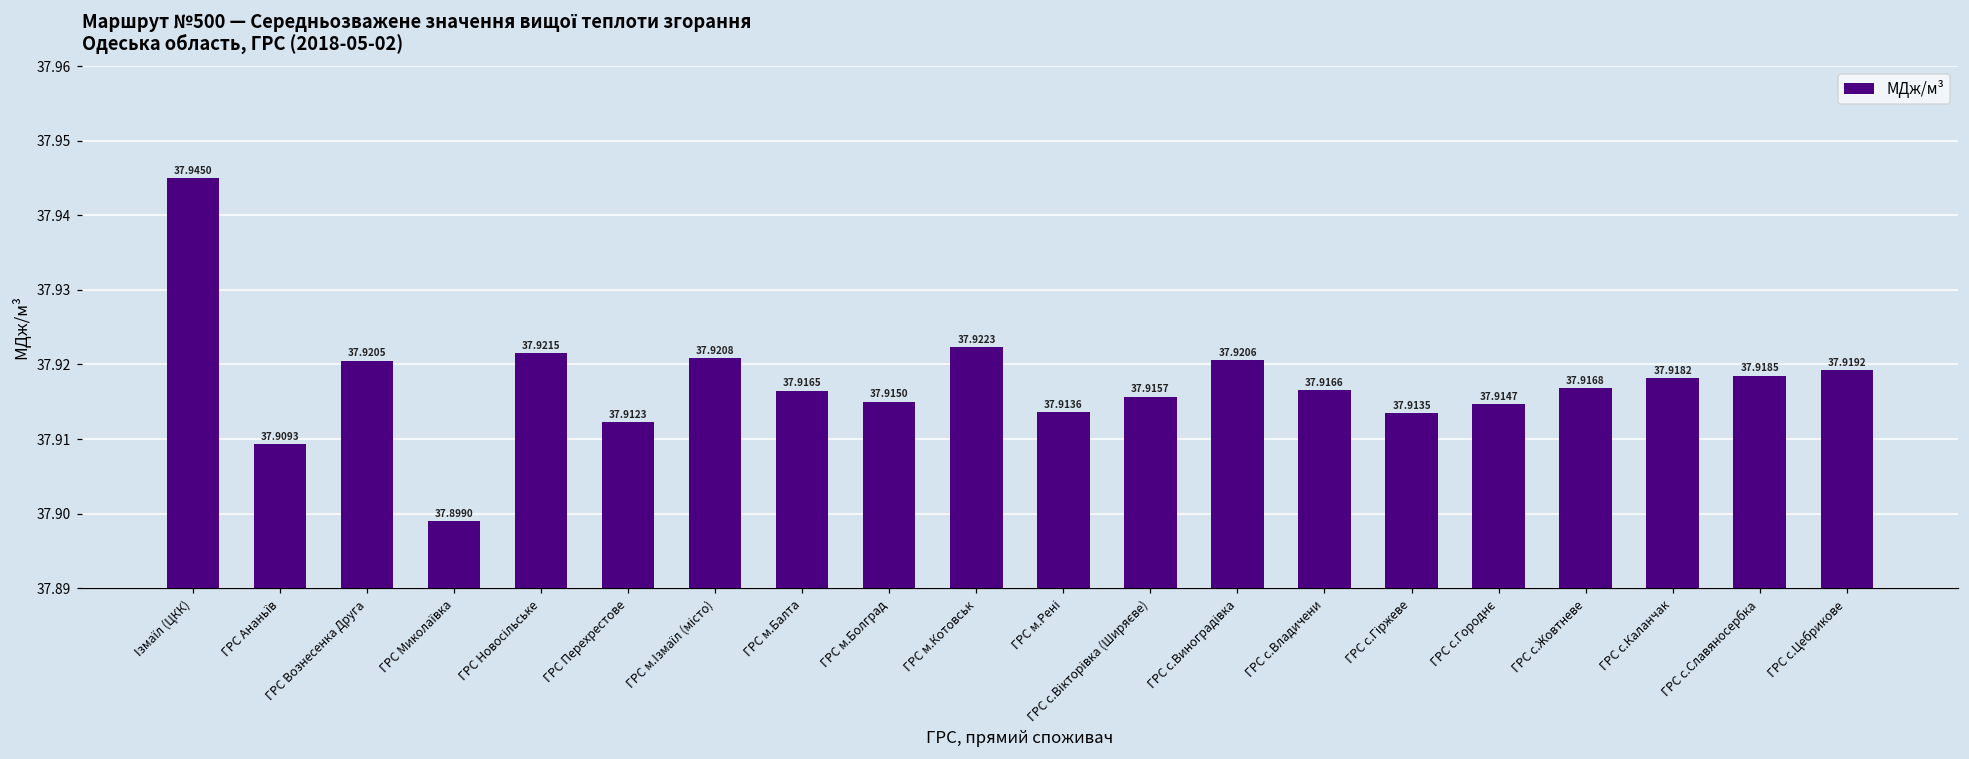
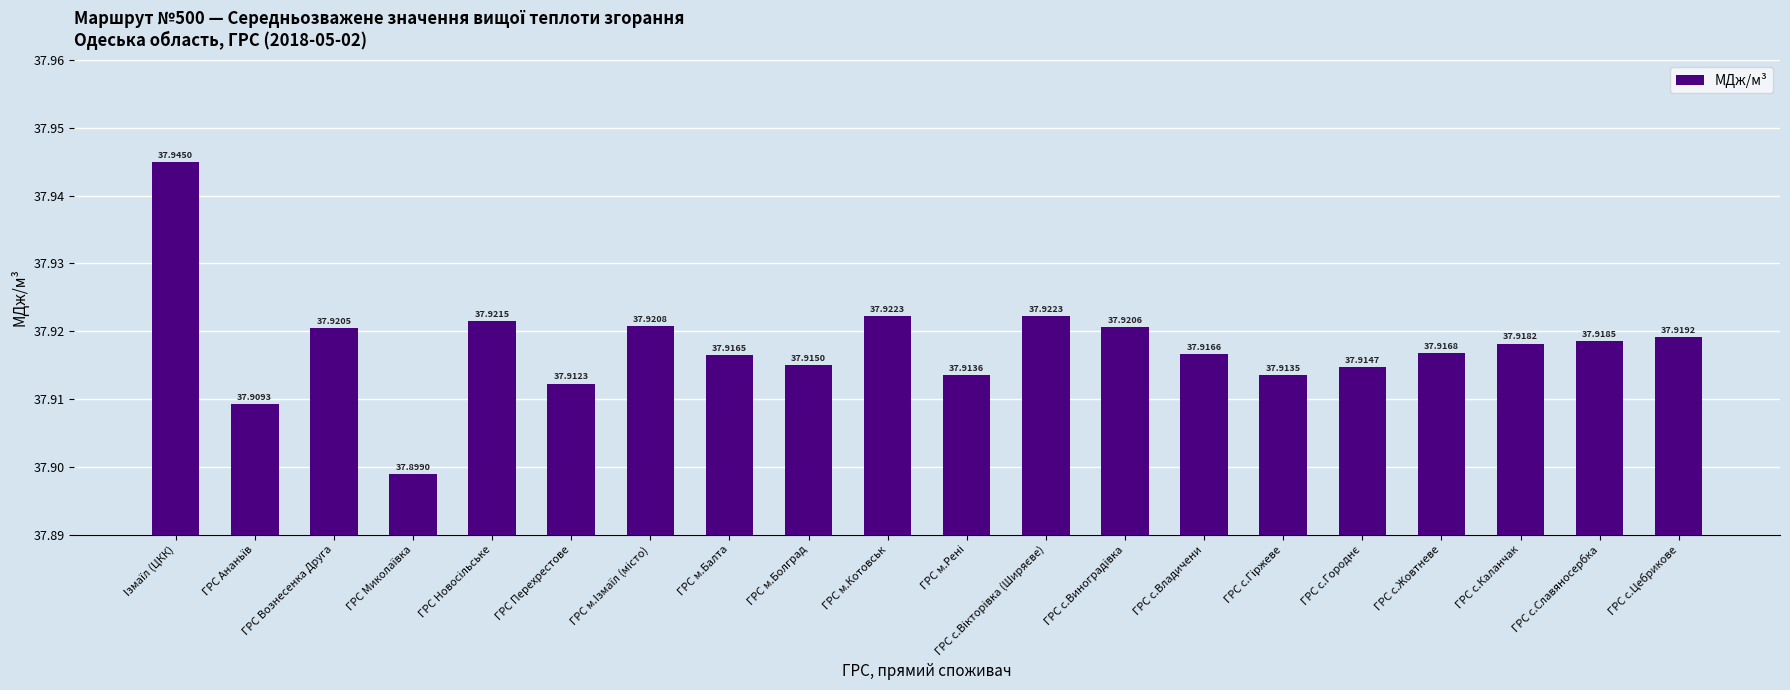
ГРС с.Вікторівка (Ширяєве): 37.9157 -> 37.9223
